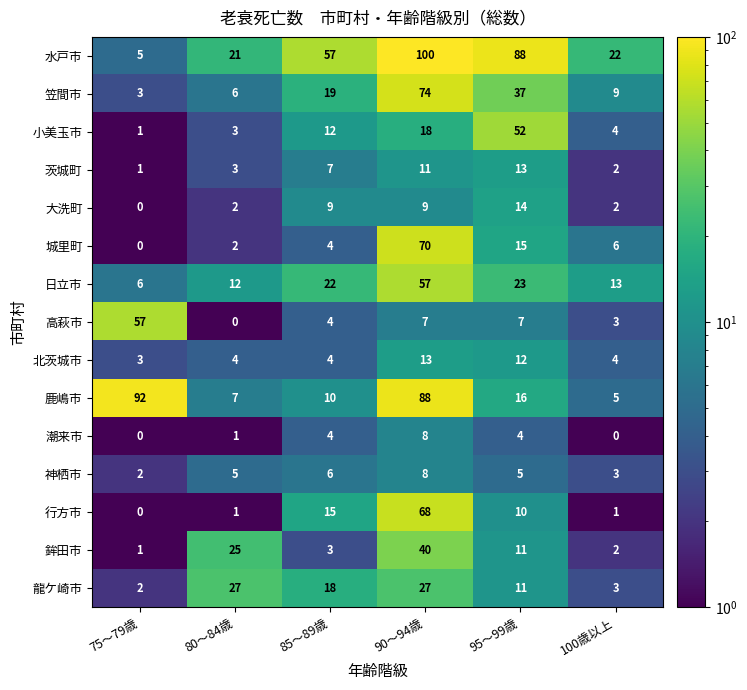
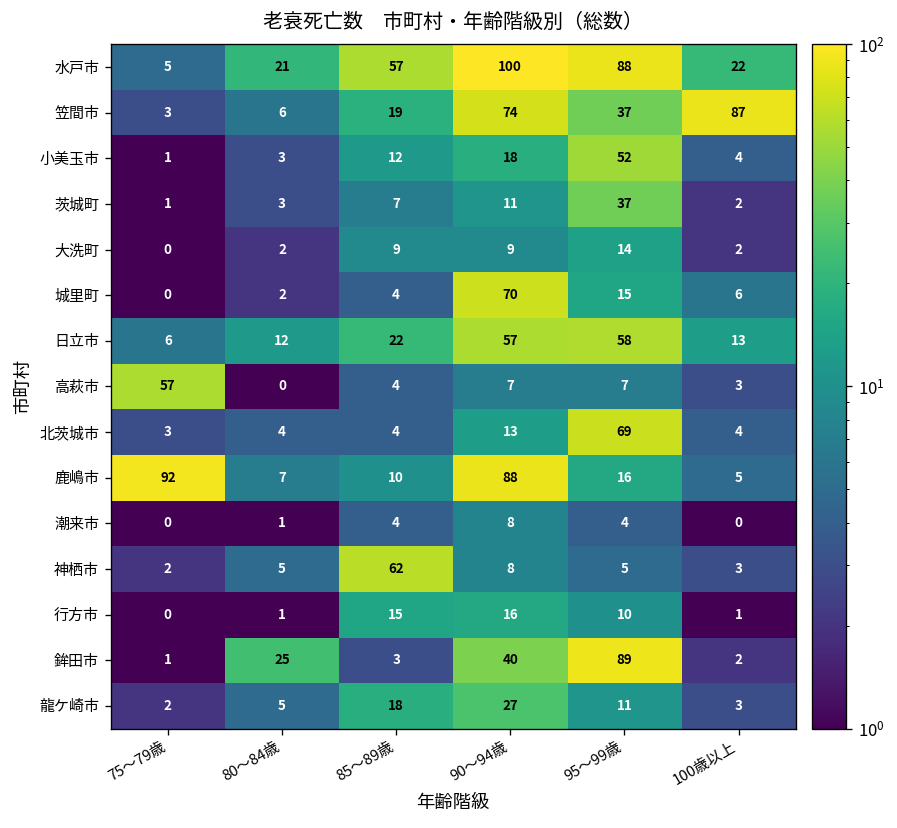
笠間市, 100歳以上: 9 -> 87
茨城町, 95～99歳: 13 -> 37
日立市, 95～99歳: 23 -> 58
北茨城市, 95～99歳: 12 -> 69
神栖市, 85～89歳: 6 -> 62
行方市, 90～94歳: 68 -> 16
鉾田市, 95～99歳: 11 -> 89
龍ケ崎市, 80～84歳: 27 -> 5
